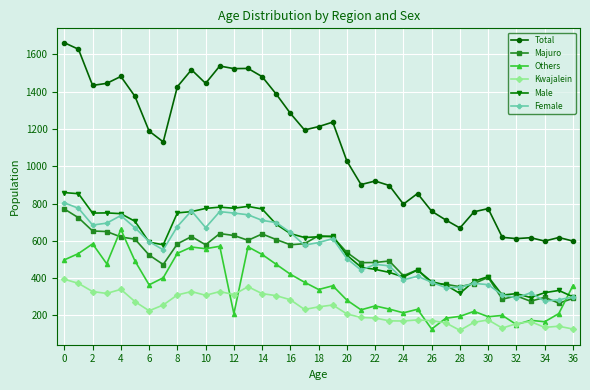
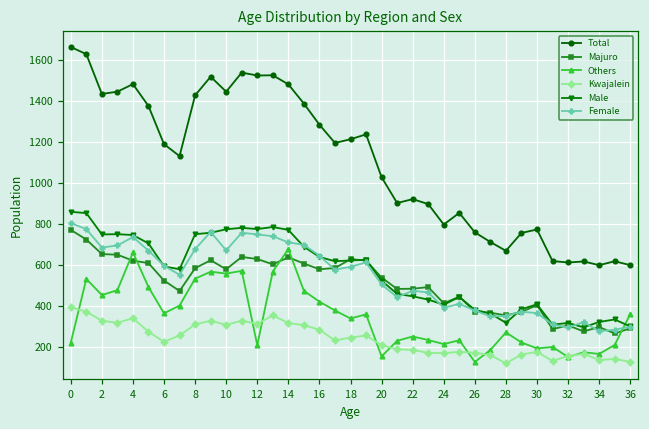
Others, 0: 500 -> 220
Others, 2: 580 -> 450
Others, 14: 530 -> 680
Others, 20: 280 -> 150
Others, 28: 200 -> 270
